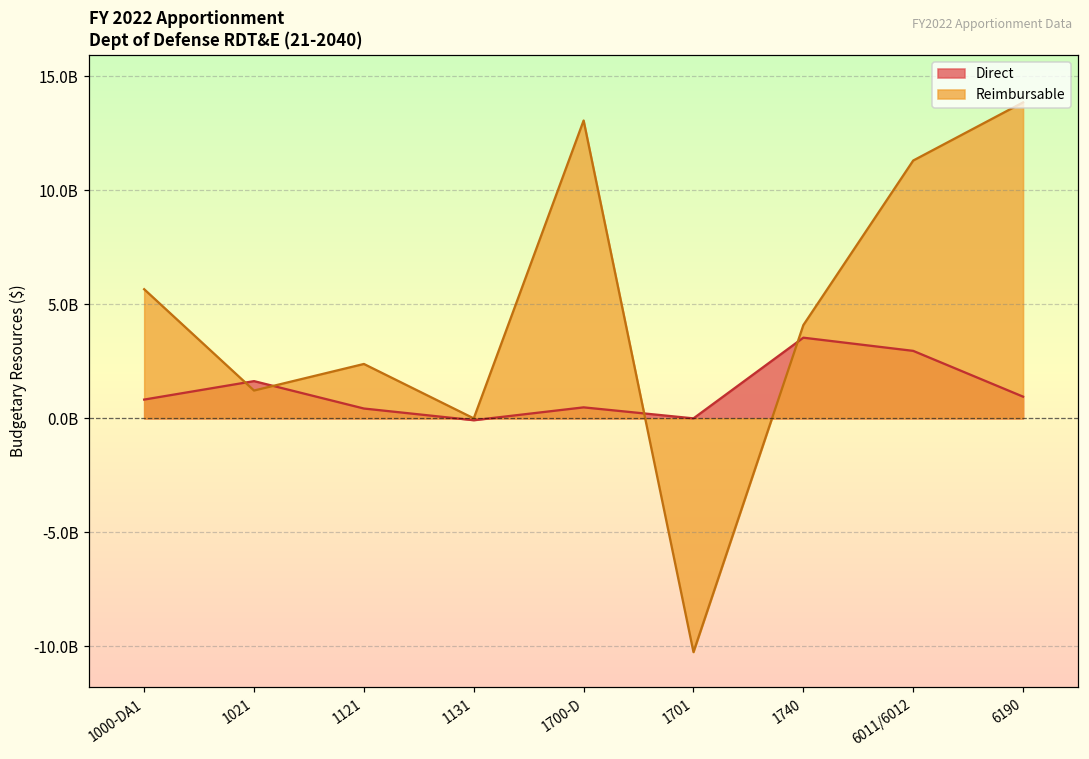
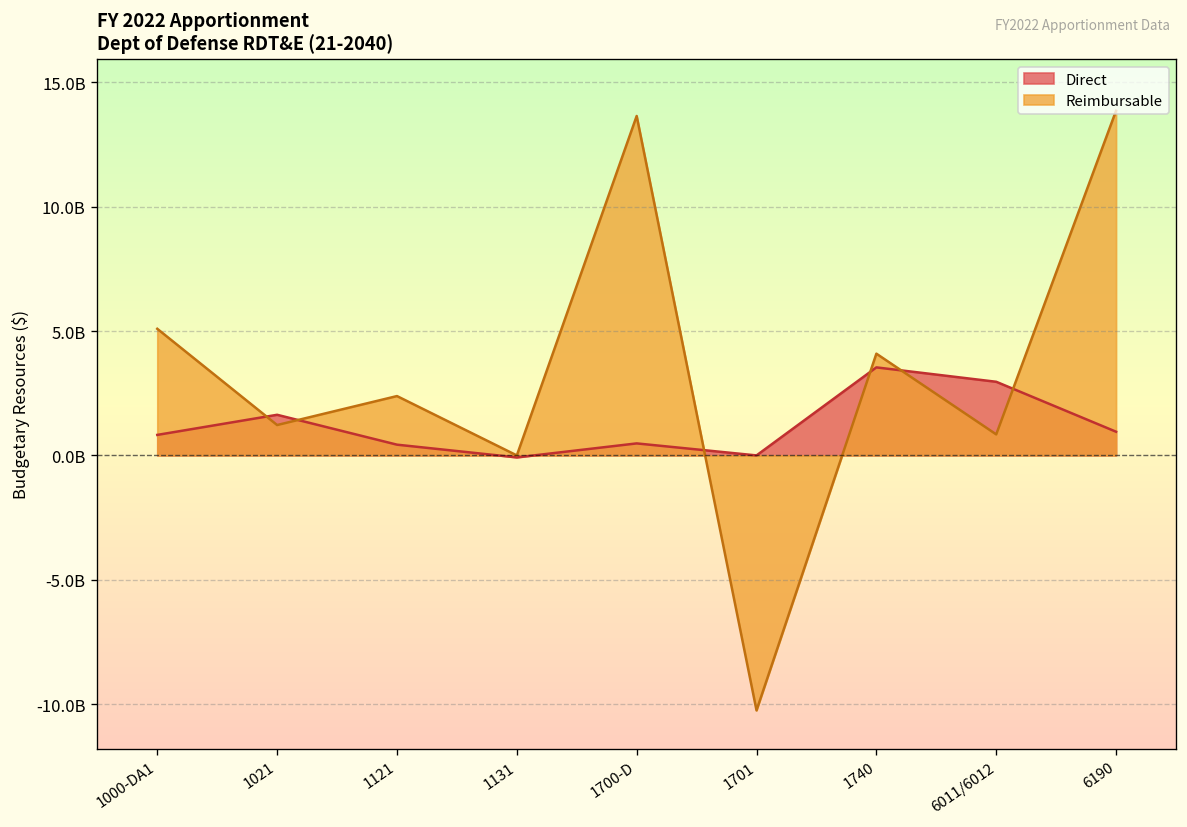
Reimbursable, 1000-DA1: 5700000000 -> 5100000000
Reimbursable, 1700-D: 13100000000 -> 13600000000
Reimbursable, 6011/6012: 11300000000 -> 800000000
